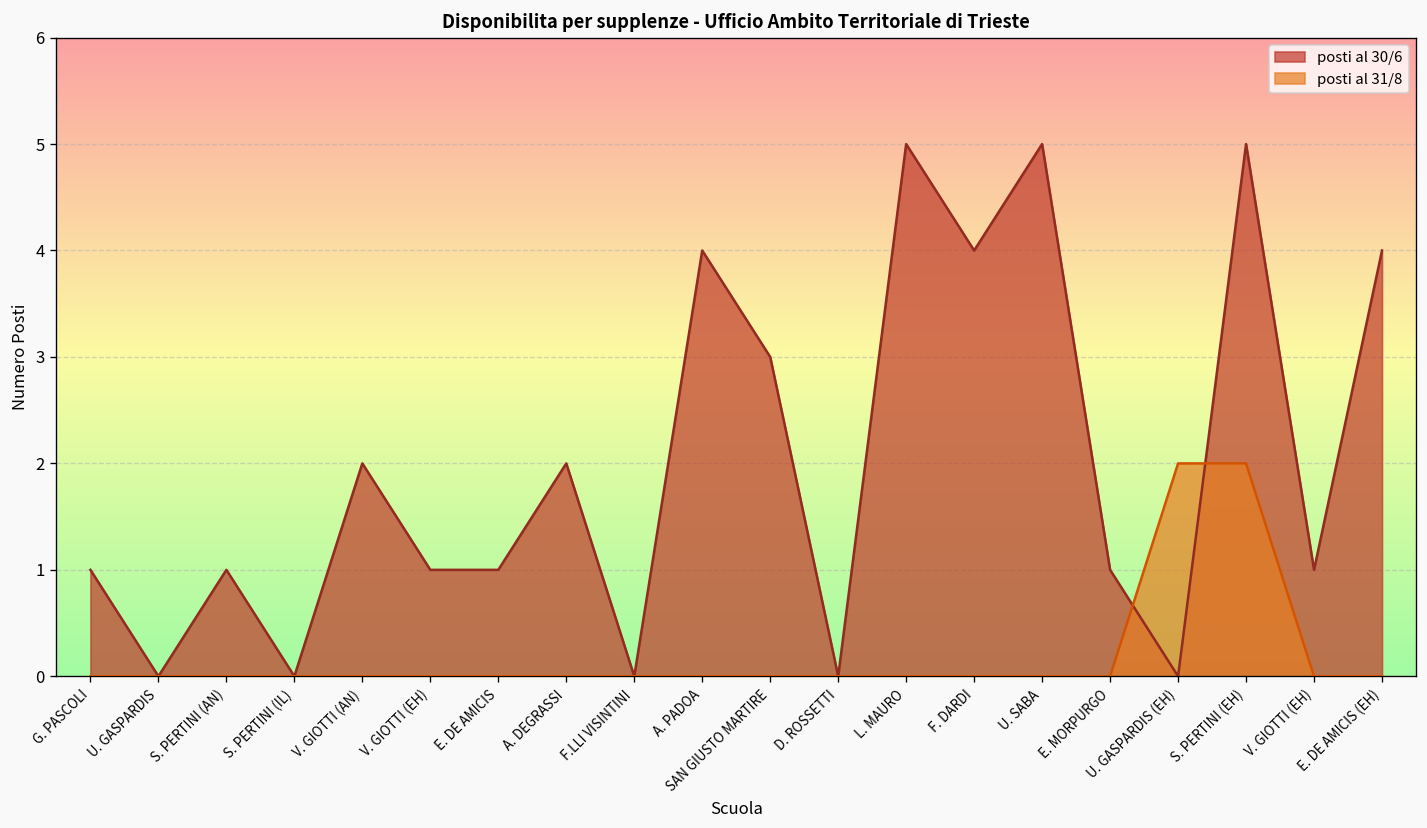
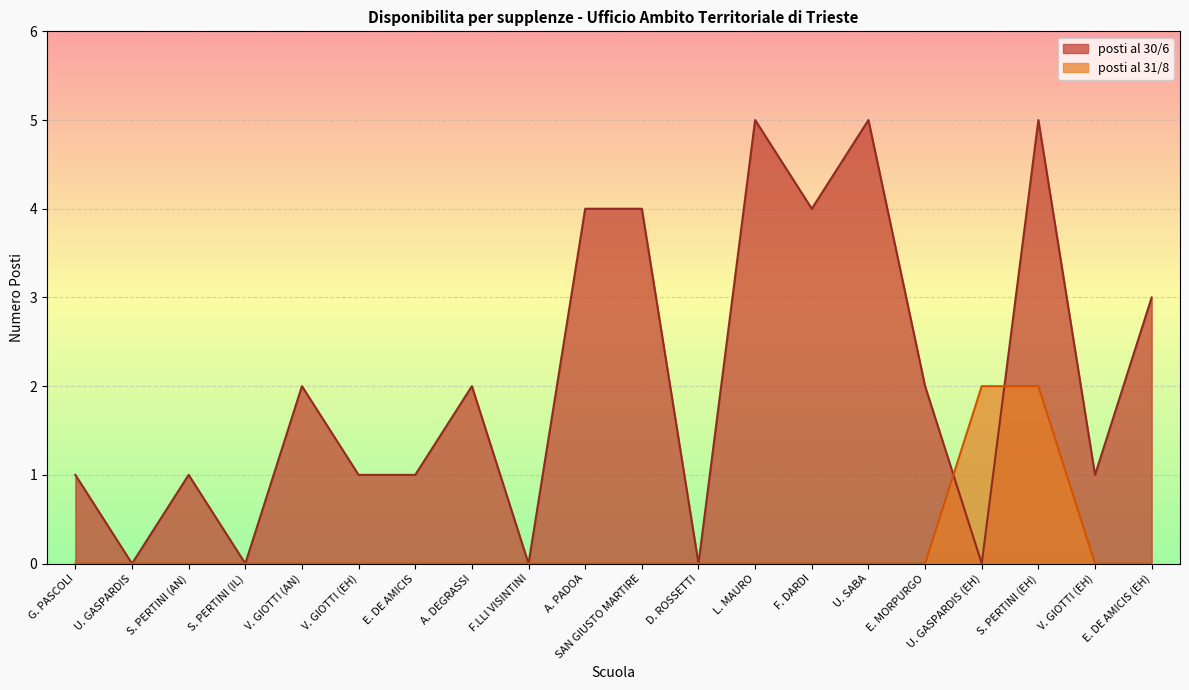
posti al 30/6, SAN GIUSTO MARTIRE: 3 -> 4
posti al 30/6, E. MORPURGO: 1 -> 2
posti al 30/6, E. DE AMICIS (EH): 4 -> 3
